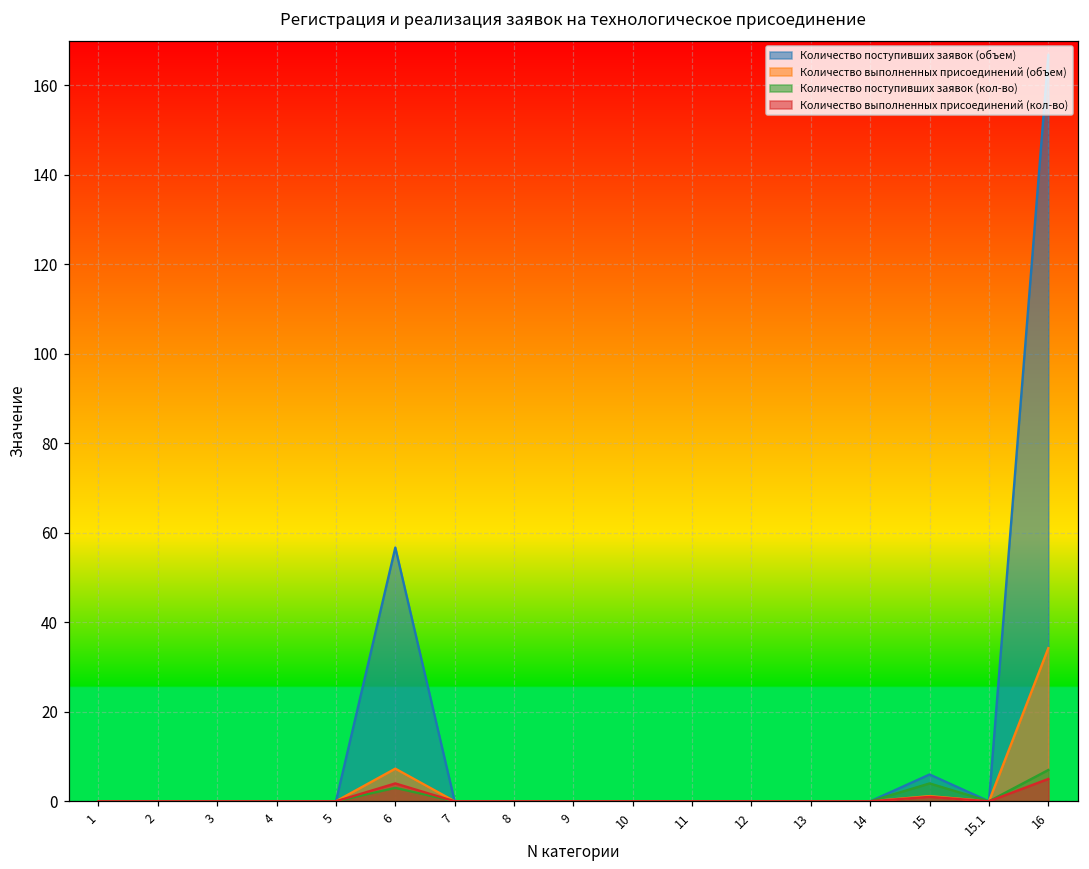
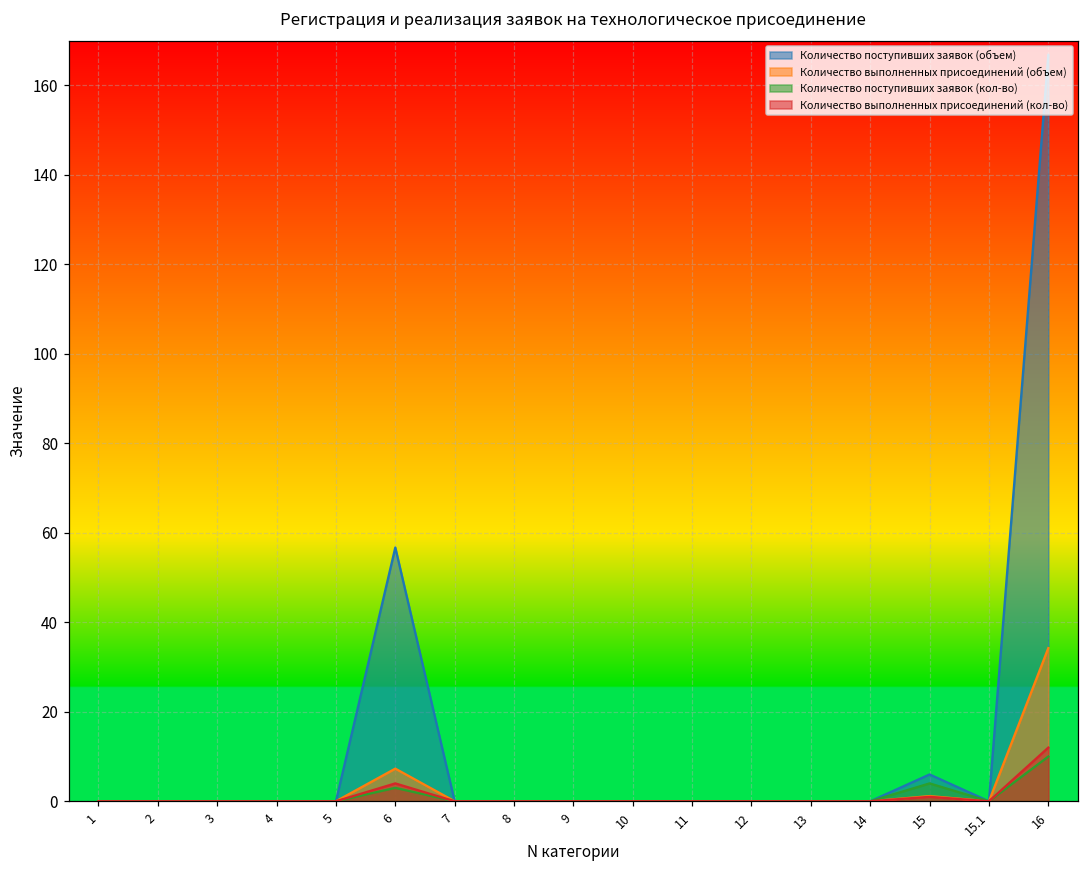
Количество поступивших заявок (кол-во), 16: 7 -> 10
Количество выполненных присоединений (кол-во), 16: 5 -> 12
